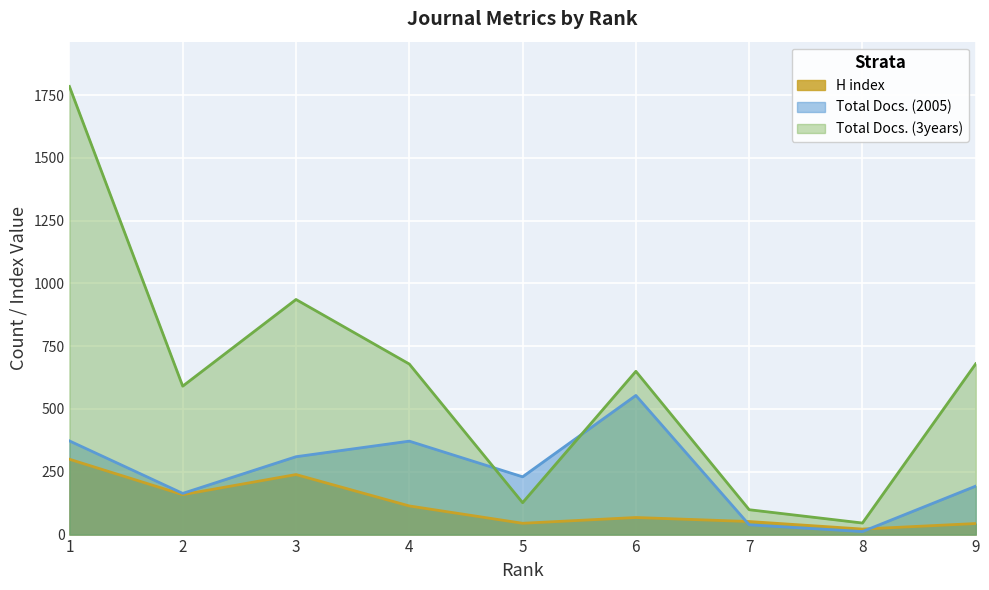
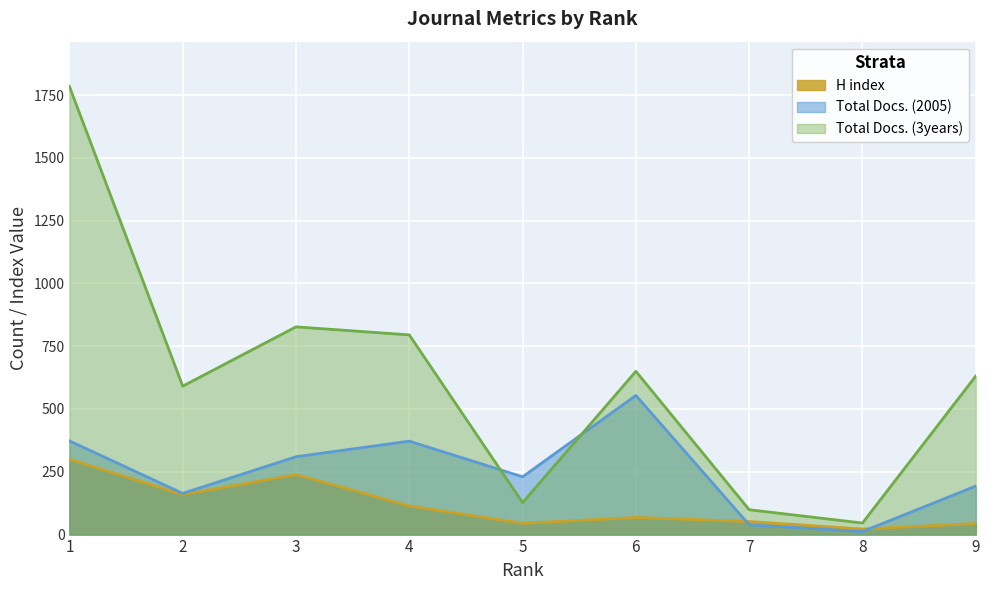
Total Docs. (3years), 3: 940 -> 830
Total Docs. (3years), 4: 680 -> 800
Total Docs. (3years), 9: 680 -> 630
